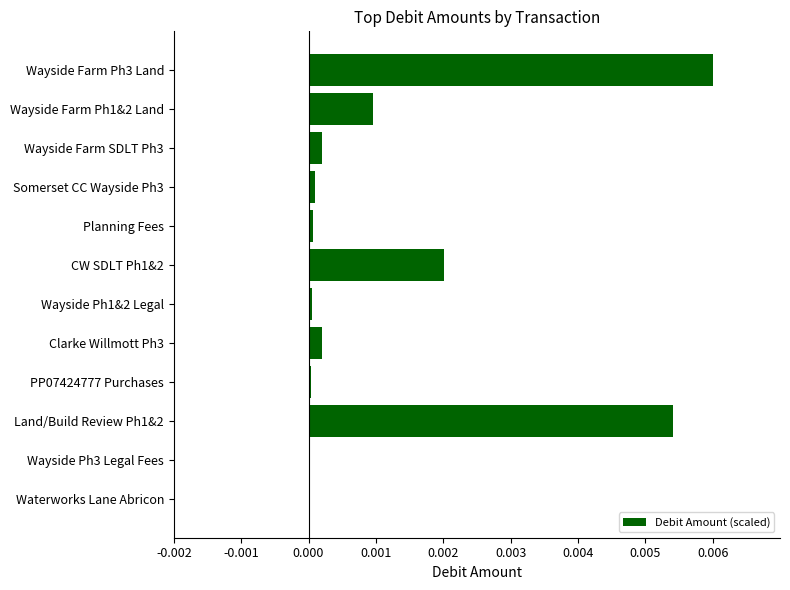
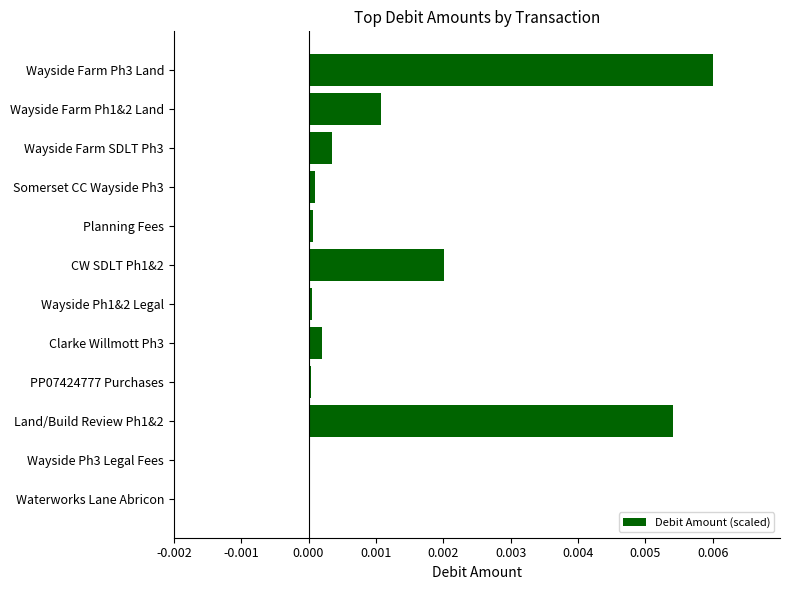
Wayside Farm Ph1&2 Land: 0.0010 -> 0.0011
Wayside Farm SDLT Ph3: 0.0002 -> 0.0003
